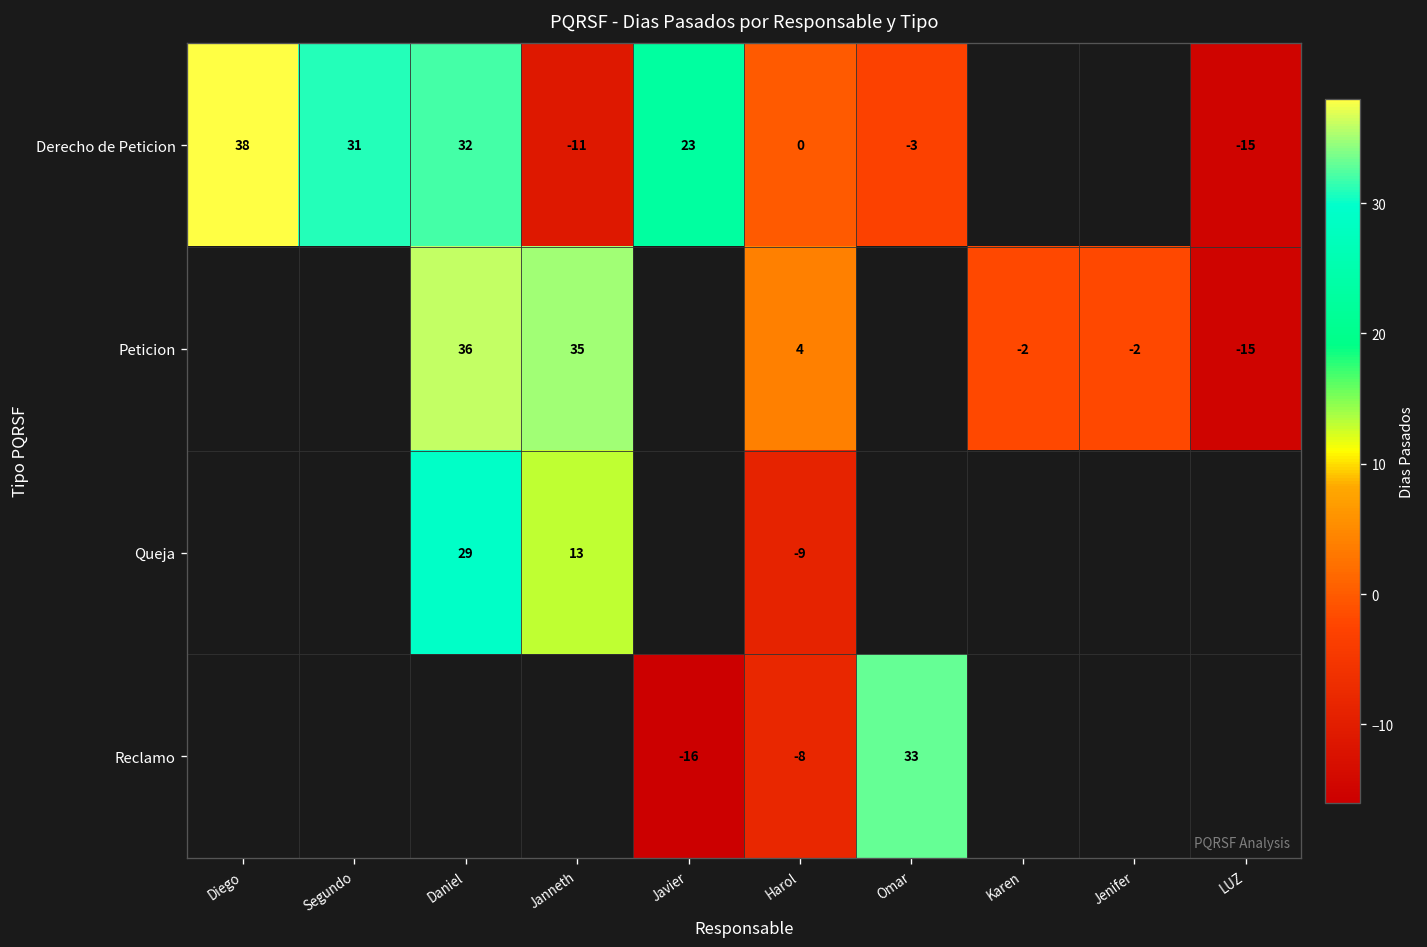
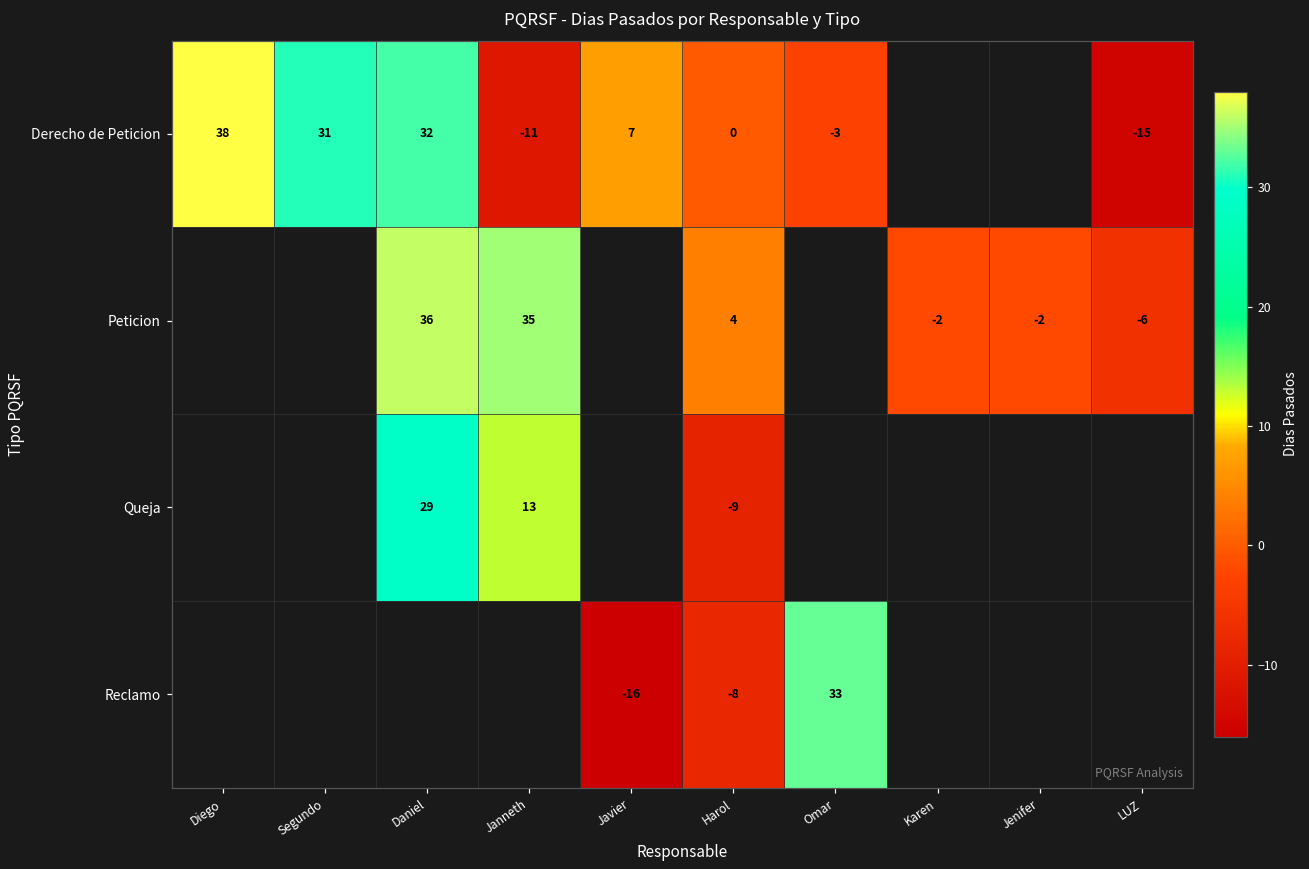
Derecho de Peticion, Javier: 23 -> 7
Peticion, LUZ: -15 -> -6
